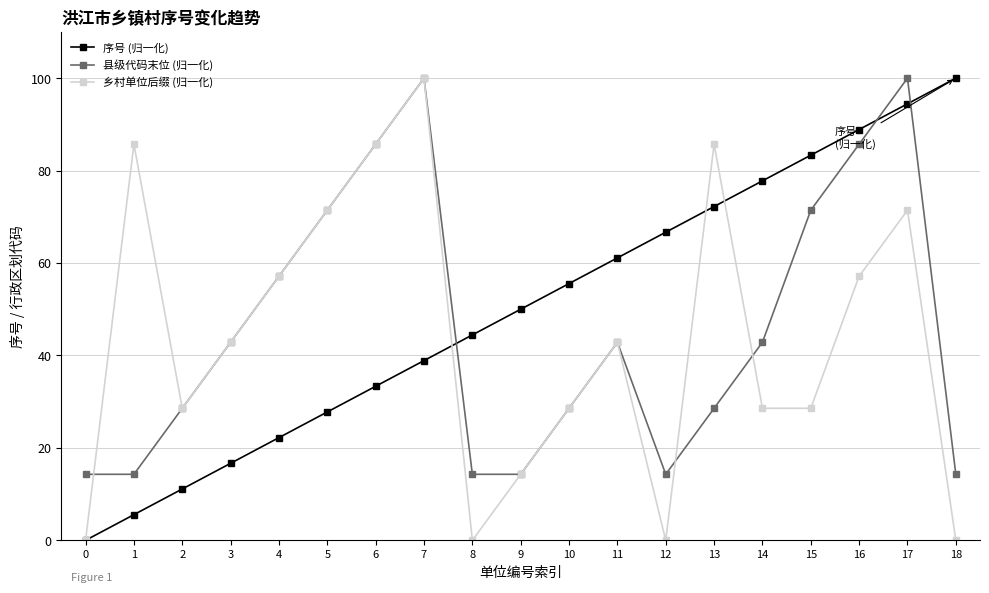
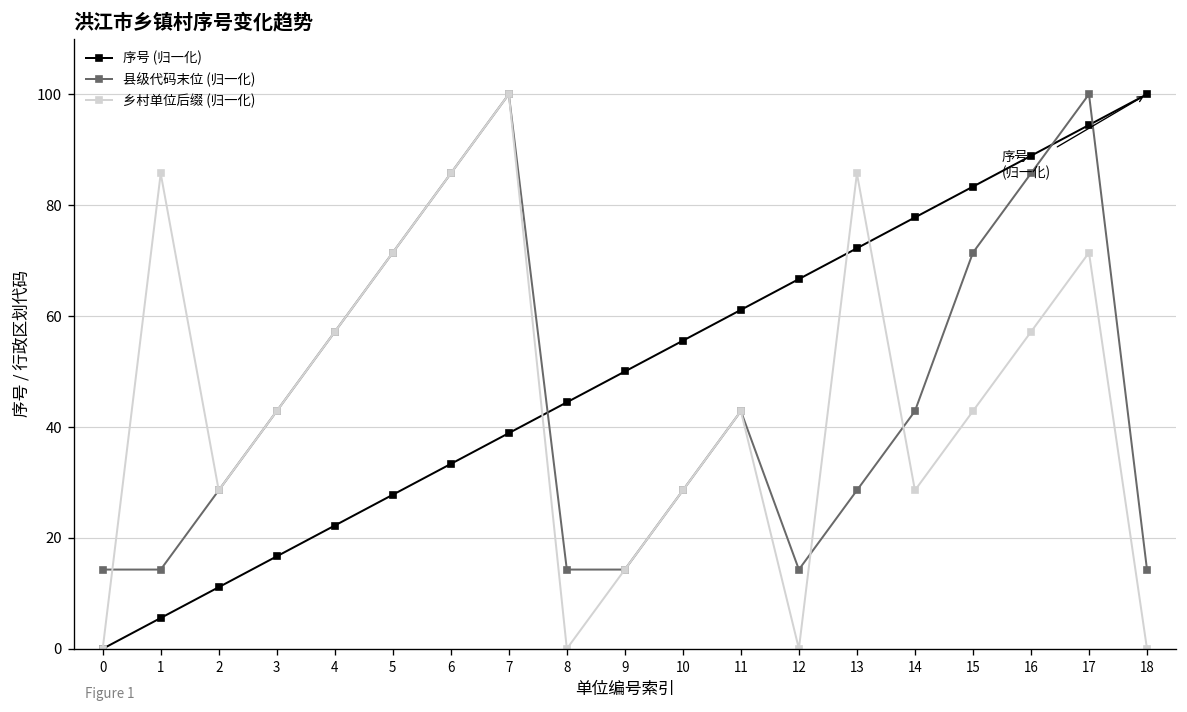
乡村单位后缀 (归一化), 15: 29 -> 43
